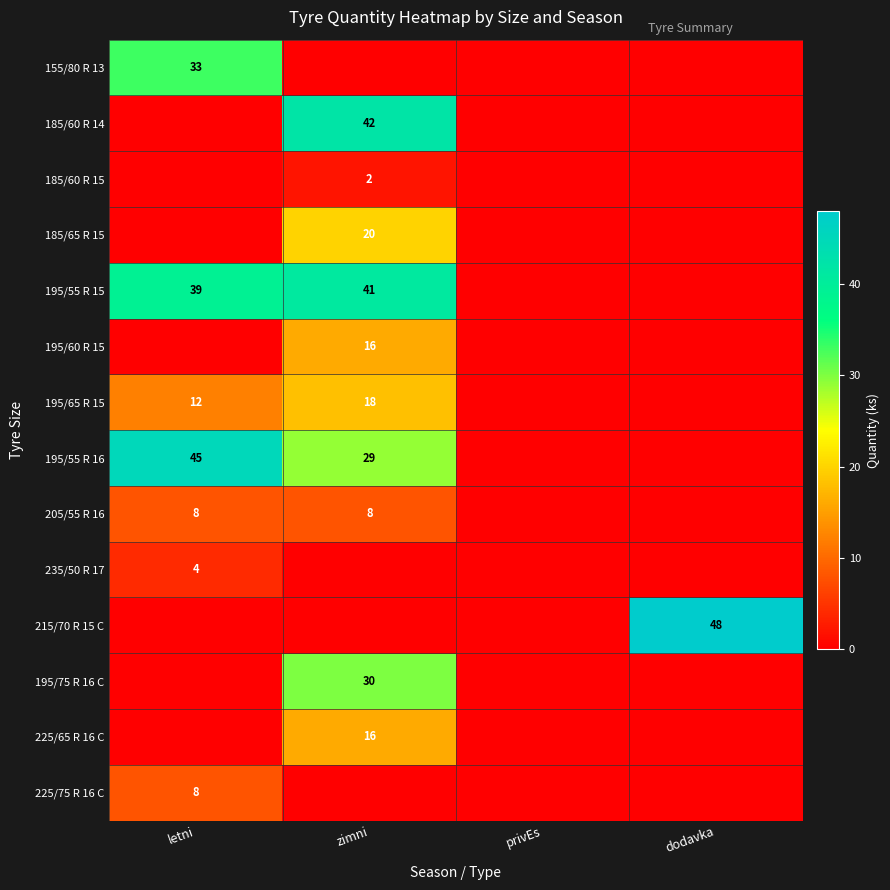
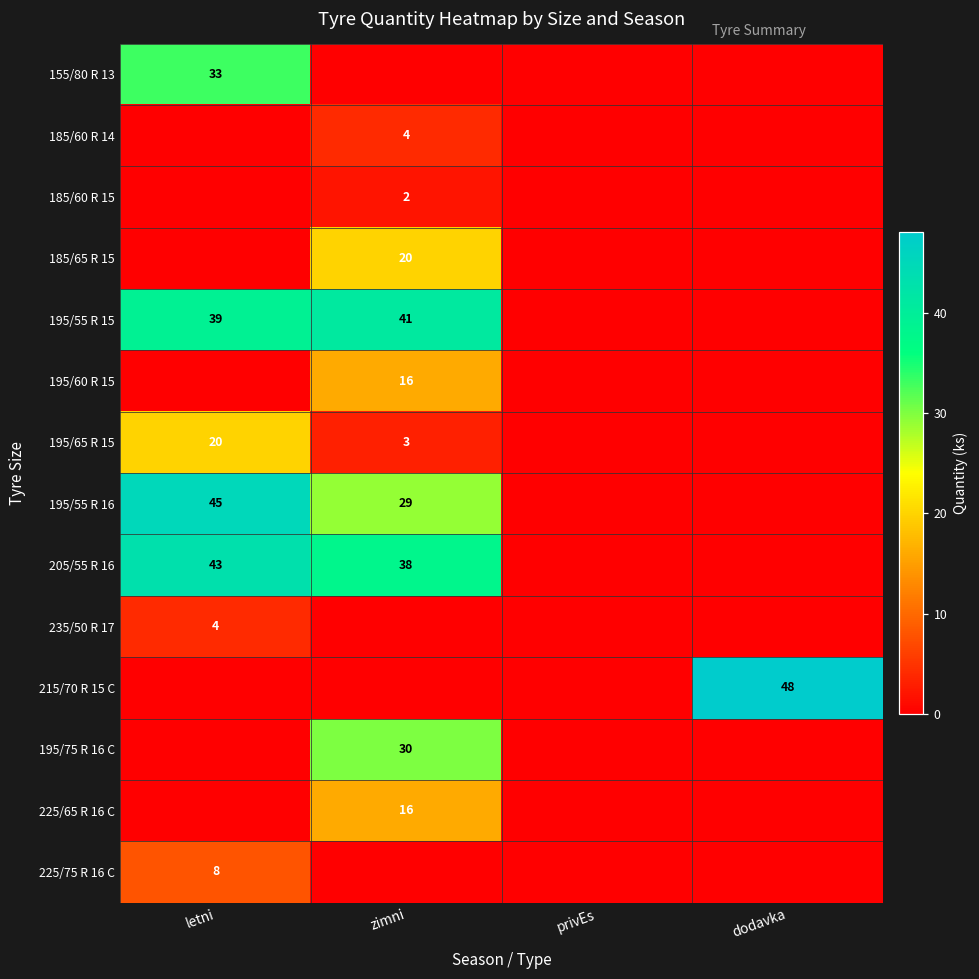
185/60 R 14, zimni: 42 -> 4
195/65 R 15, letni: 12 -> 20
195/65 R 15, zimni: 18 -> 3
205/55 R 16, letni: 8 -> 43
205/55 R 16, zimni: 8 -> 38
